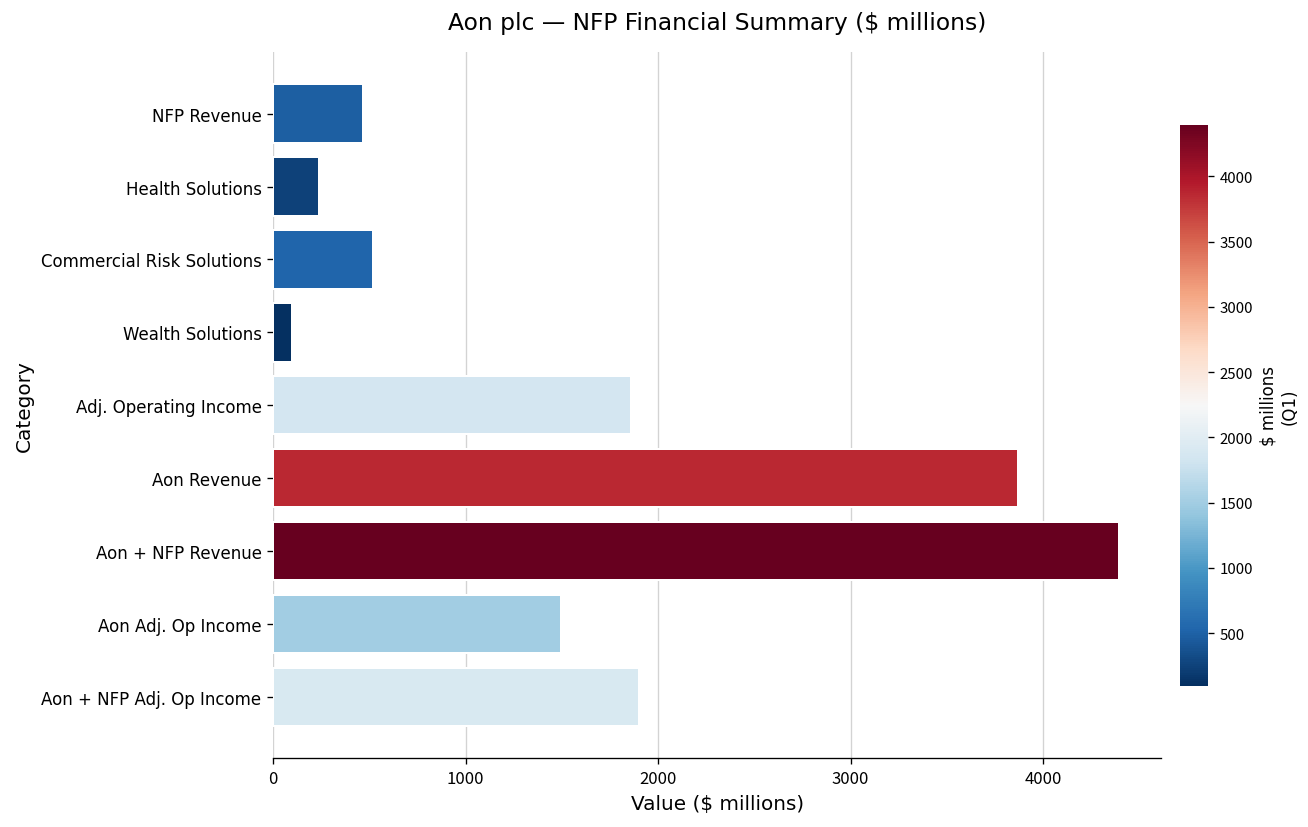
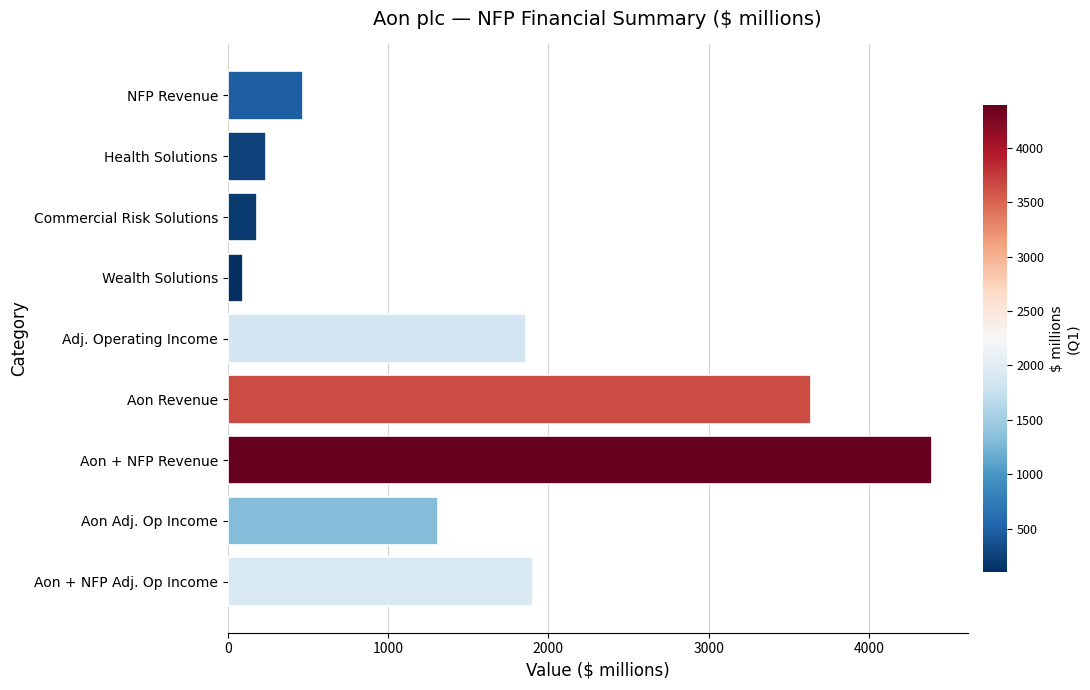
Commercial Risk Solutions: 520 -> 190
Aon Revenue: 3870 -> 3640
Aon Adj. Op Income: 1500 -> 1310
